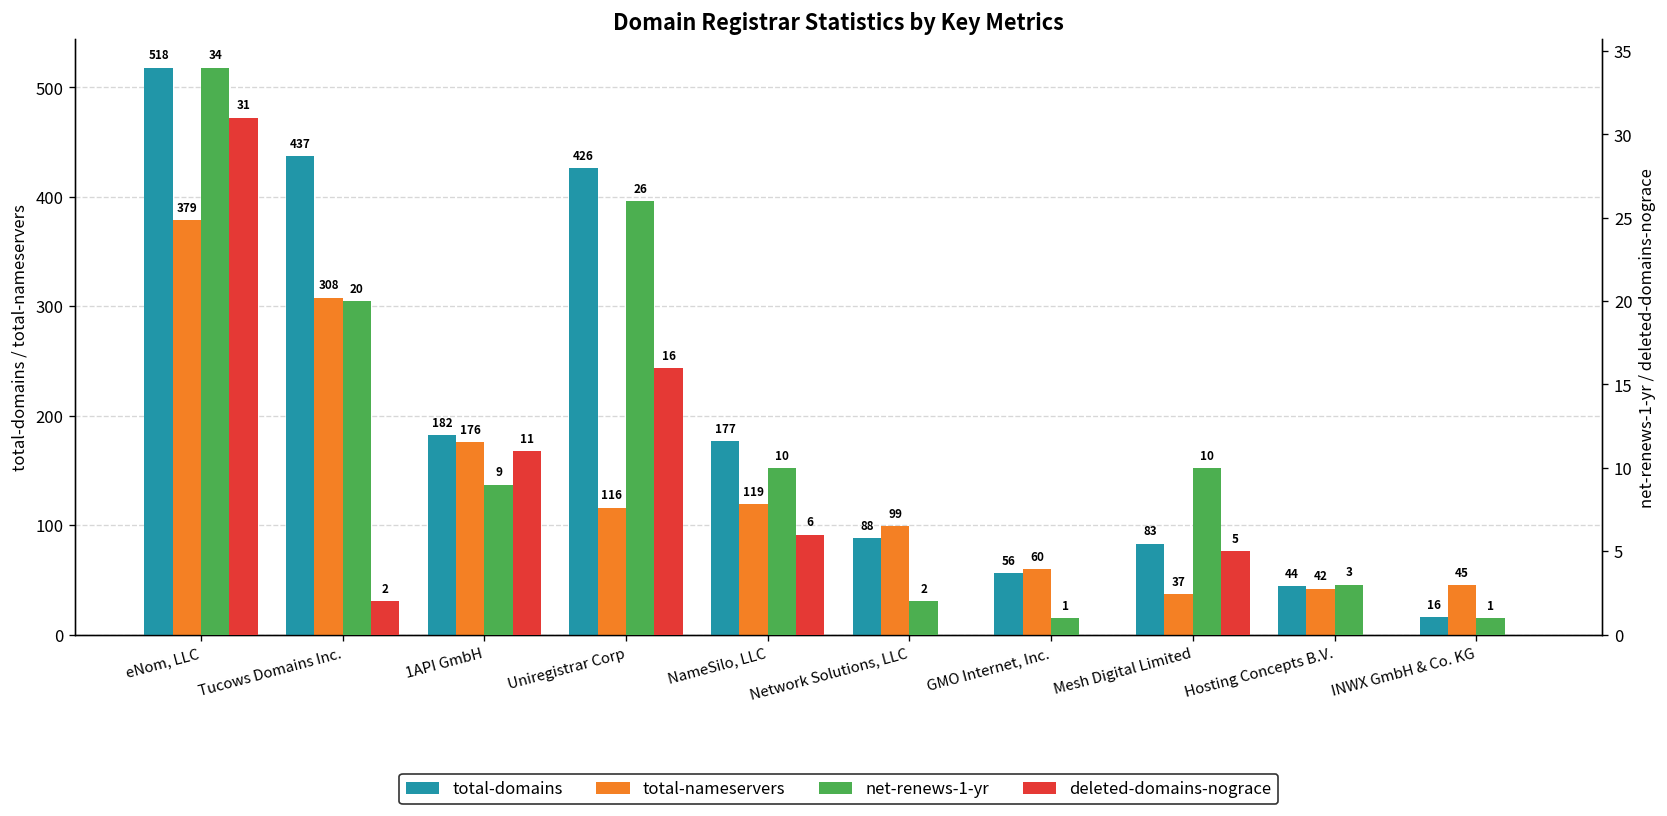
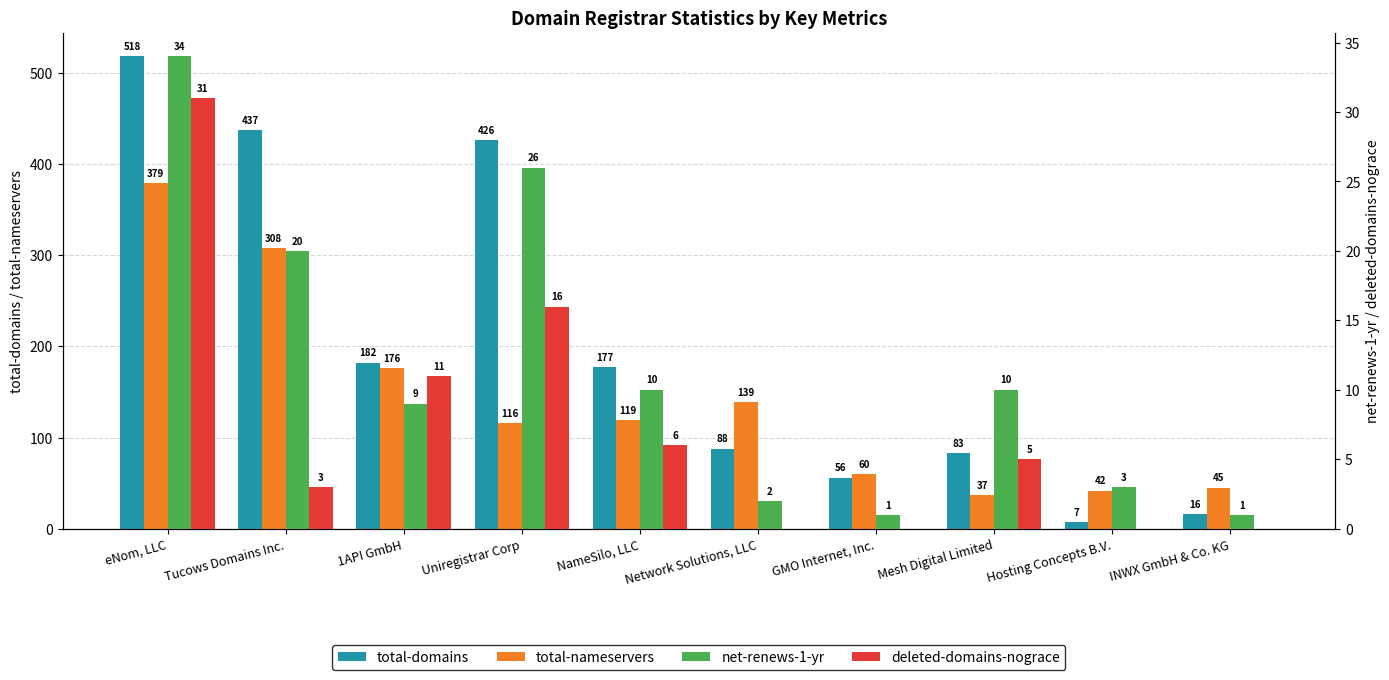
total-nameservers, Network Solutions, LLC: 99 -> 139
total-domains, Hosting Concepts B.V.: 44 -> 7
deleted-domains-nograce, Tucows Domains Inc.: 2 -> 3
